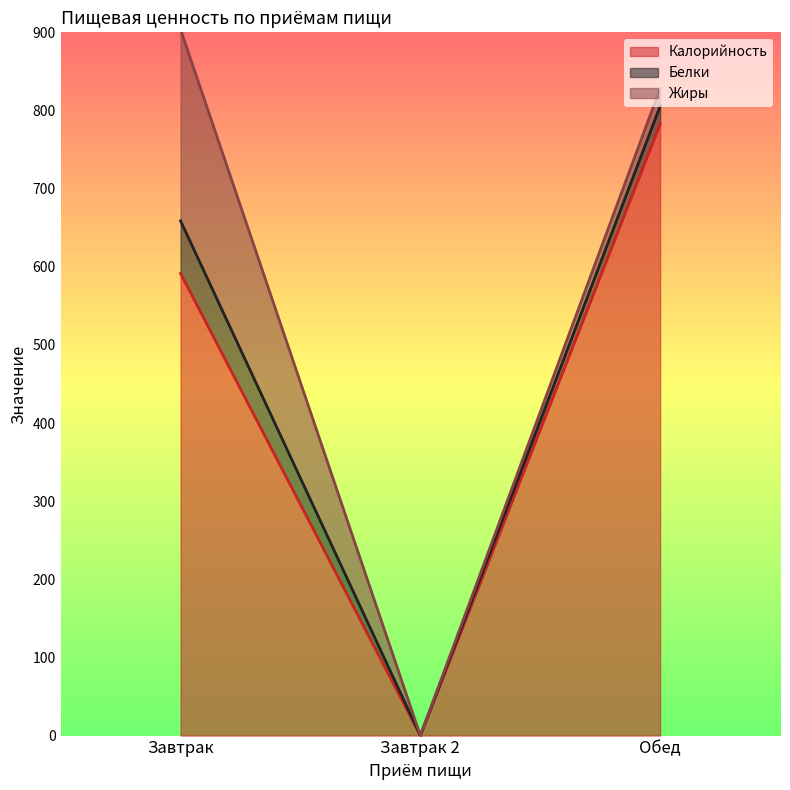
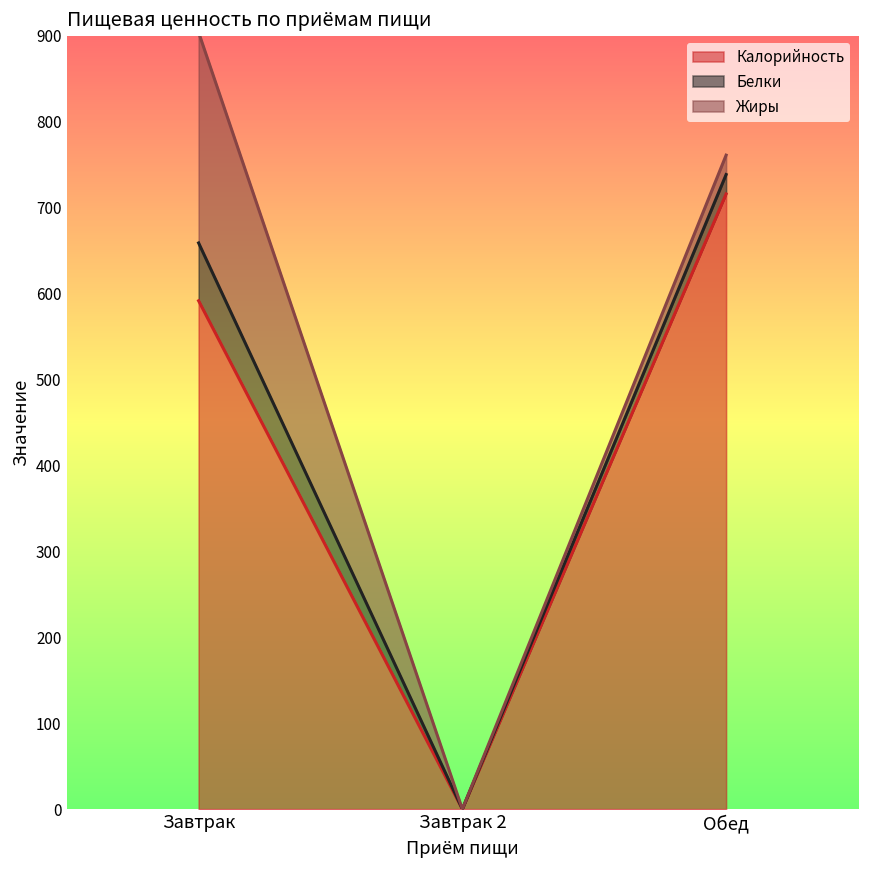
Калорийность, Обед: 780 -> 720
